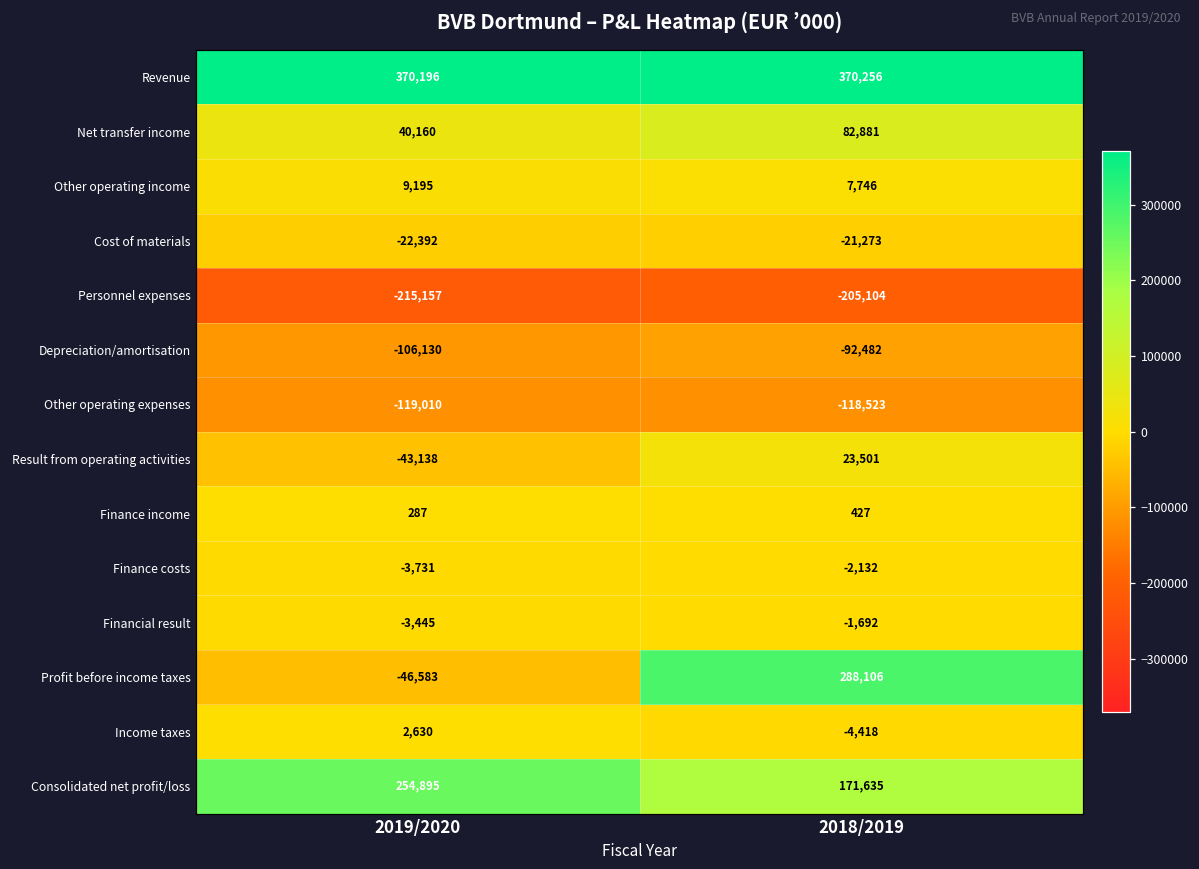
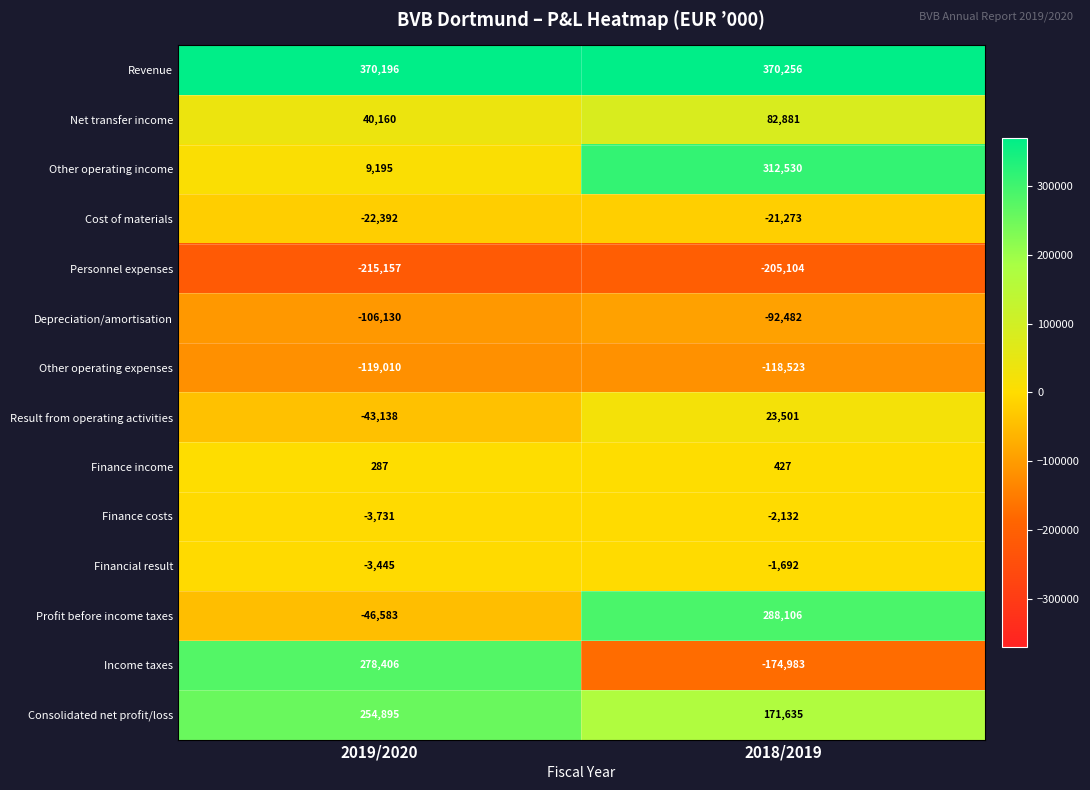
Other operating income, 2018/2019: 7,746 -> 312,530
Income taxes, 2019/2020: 2,630 -> 278,406
Income taxes, 2018/2019: -4,418 -> -174,983
